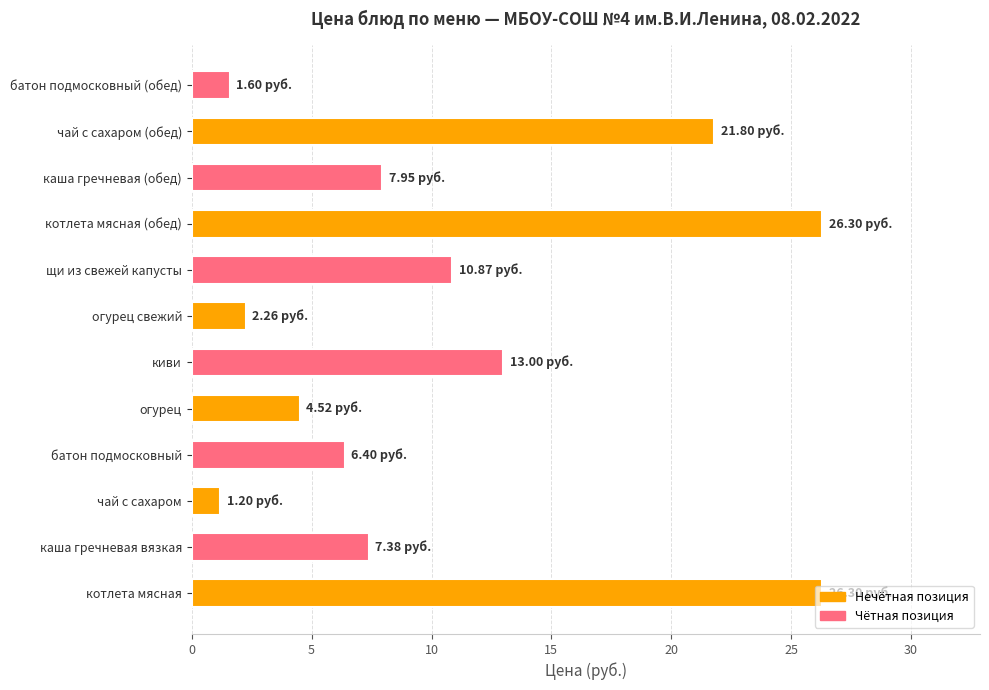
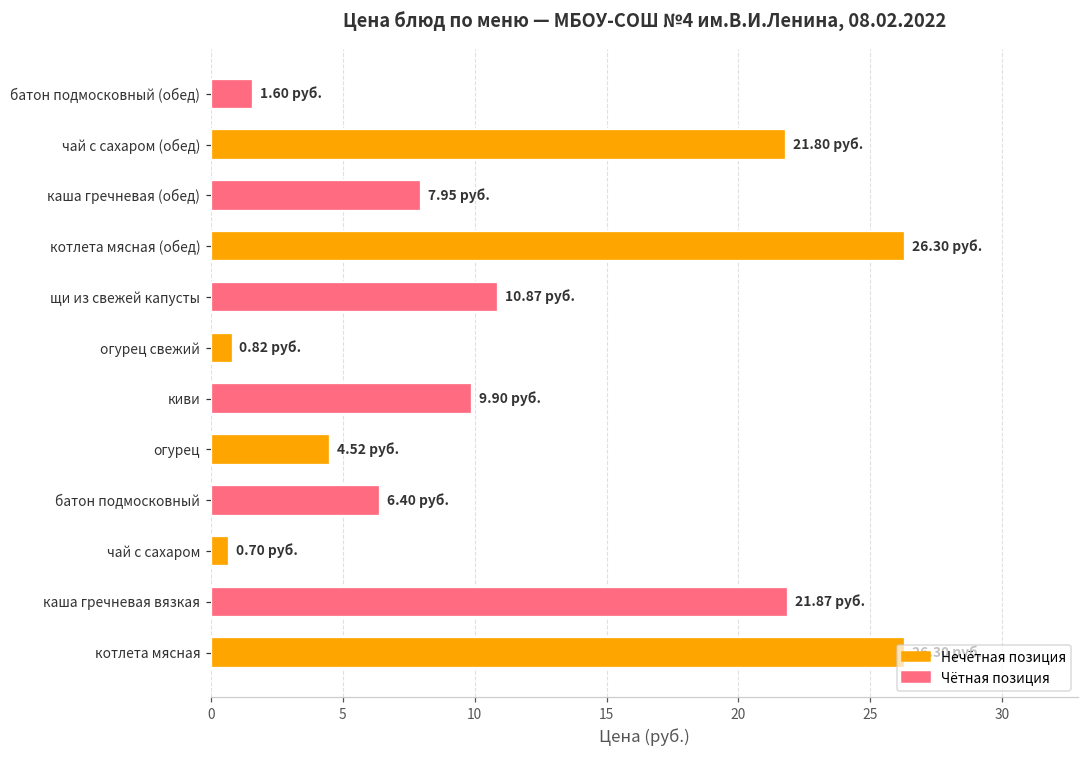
огурец свежий: 2.26 -> 0.82
киви: 13.00 -> 9.90
чай с сахаром: 1.20 -> 0.70
каша гречневая вязкая: 7.38 -> 21.87
